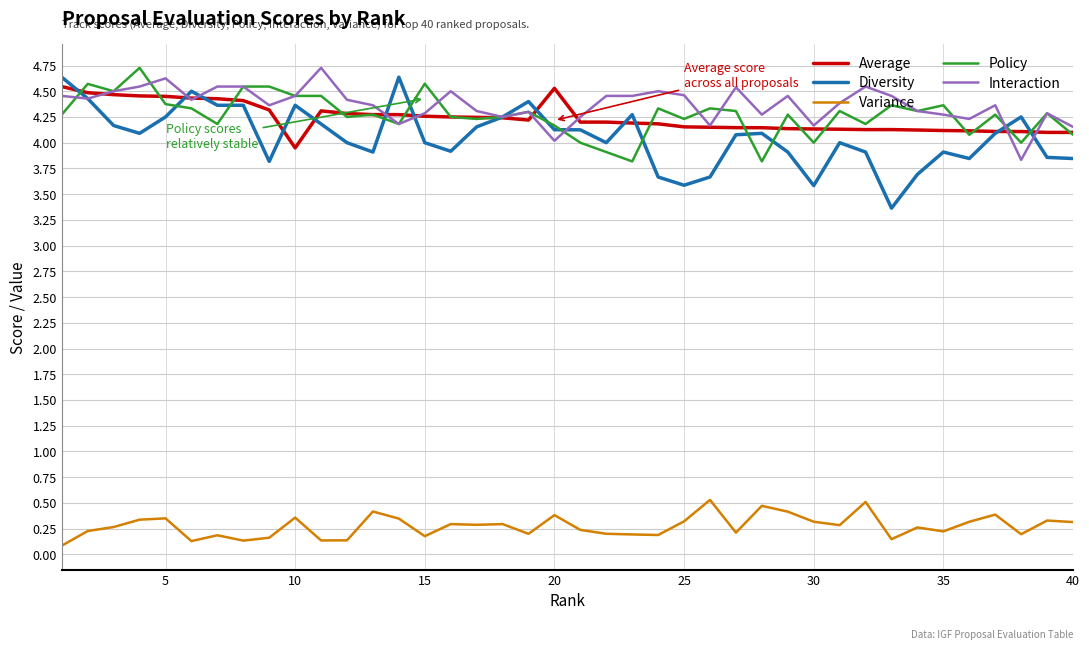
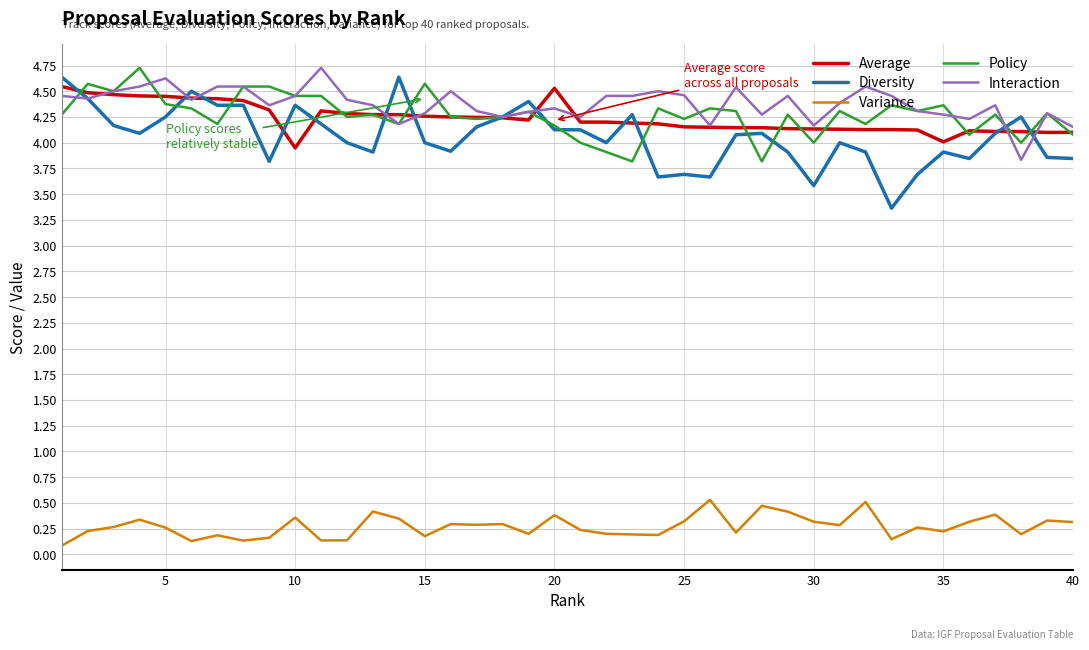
Variance, 5: 0.35 -> 0.26
Interaction, 20: 4.02 -> 4.33
Diversity, 25: 3.59 -> 3.69
Average, 35: 4.12 -> 4.01
